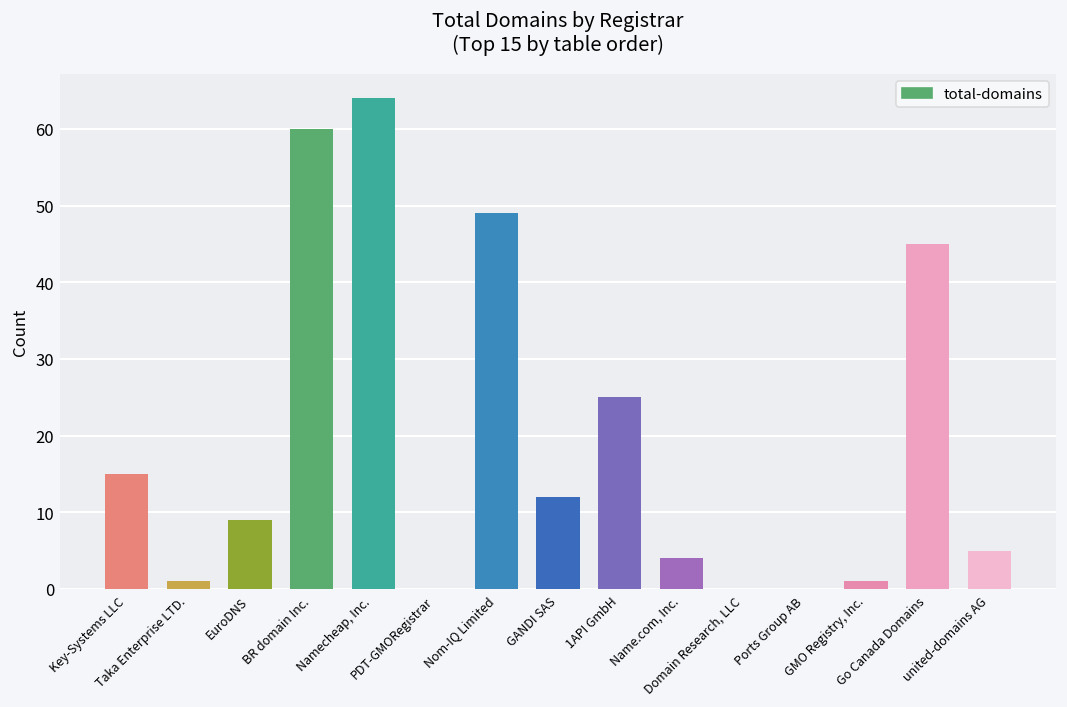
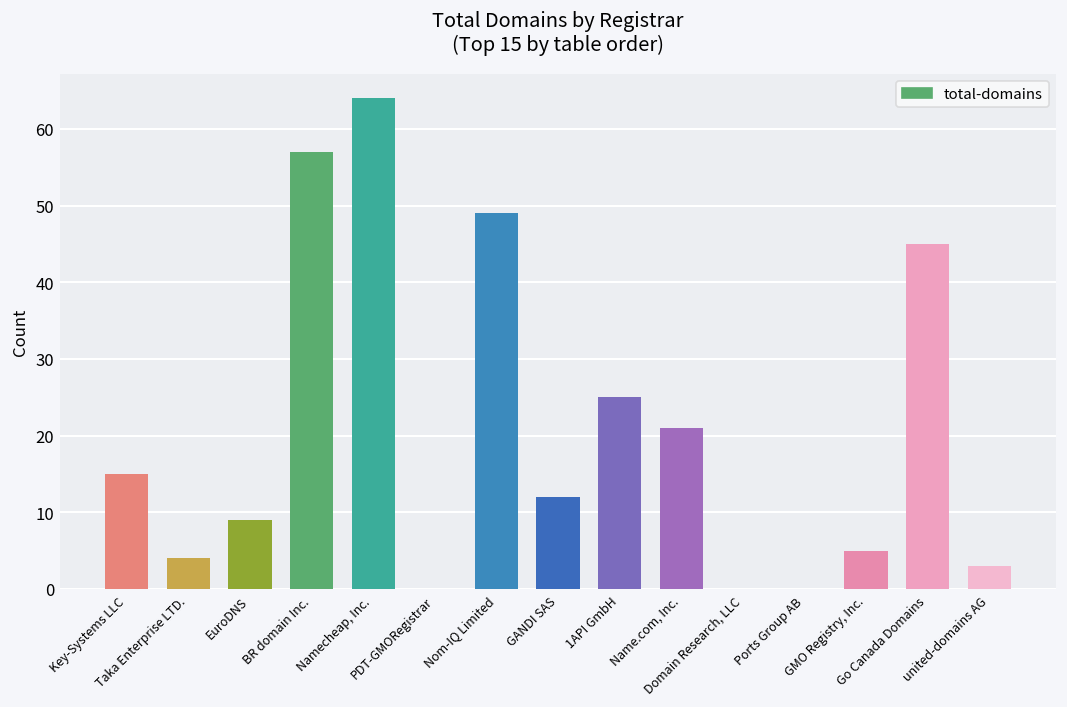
Taka Enterprise LTD.: 1 -> 4
BR domain Inc.: 60 -> 57
Name.com, Inc.: 4 -> 21
GMO Registry, Inc.: 1 -> 5
united-domains AG: 5 -> 3
